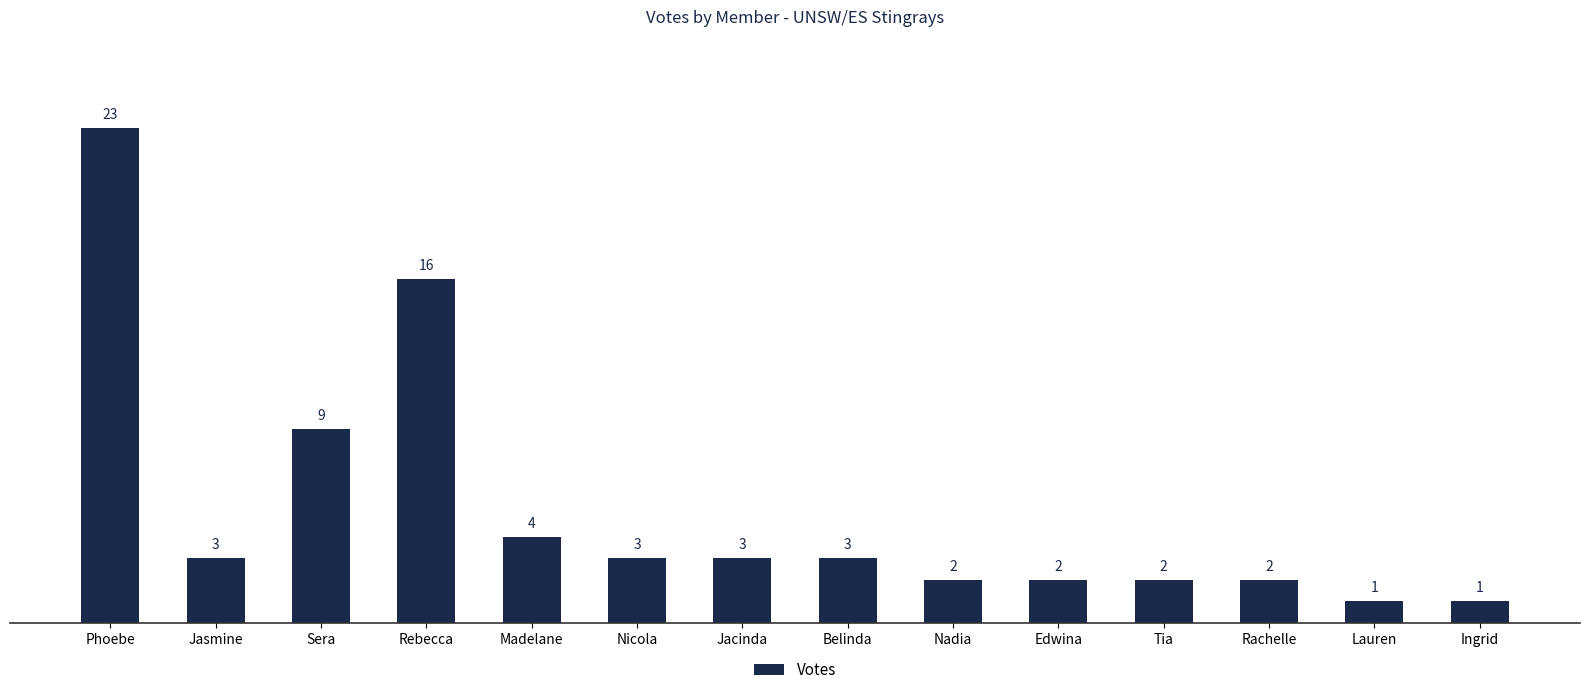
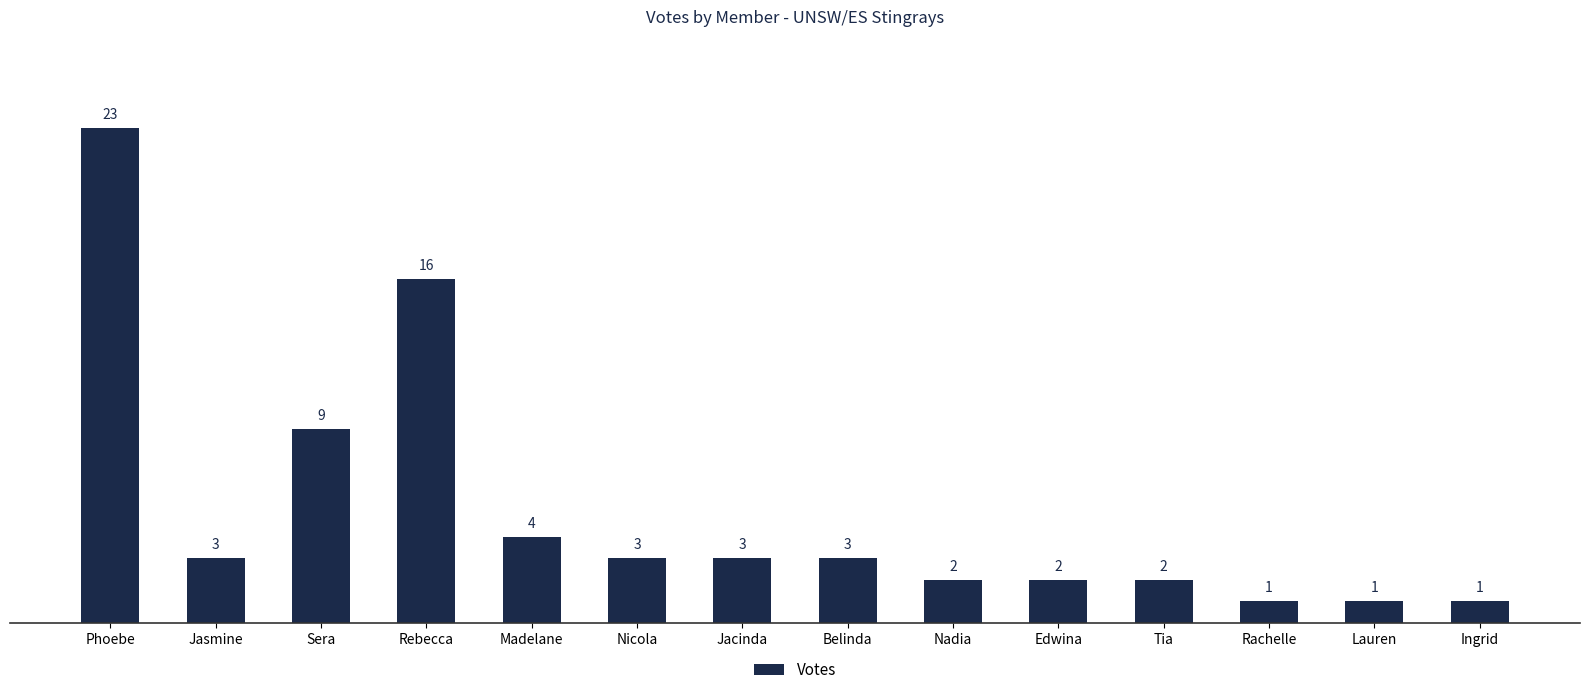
Rachelle: 2 -> 1
